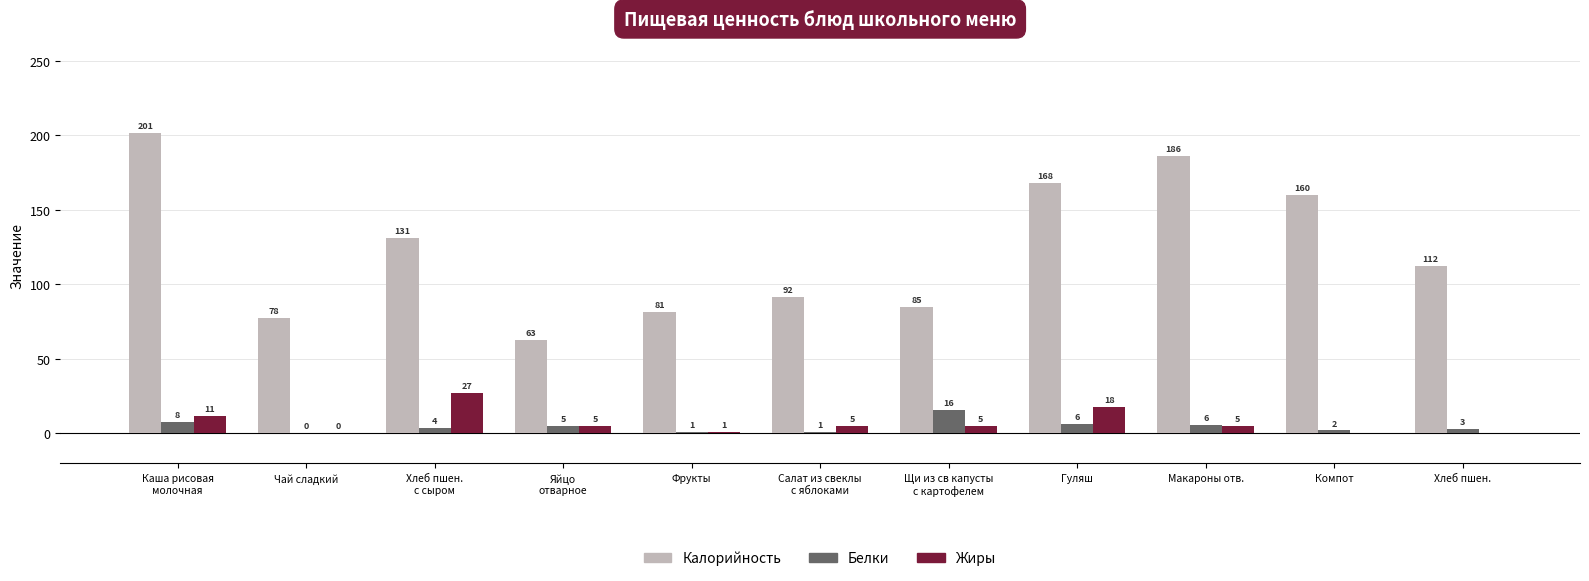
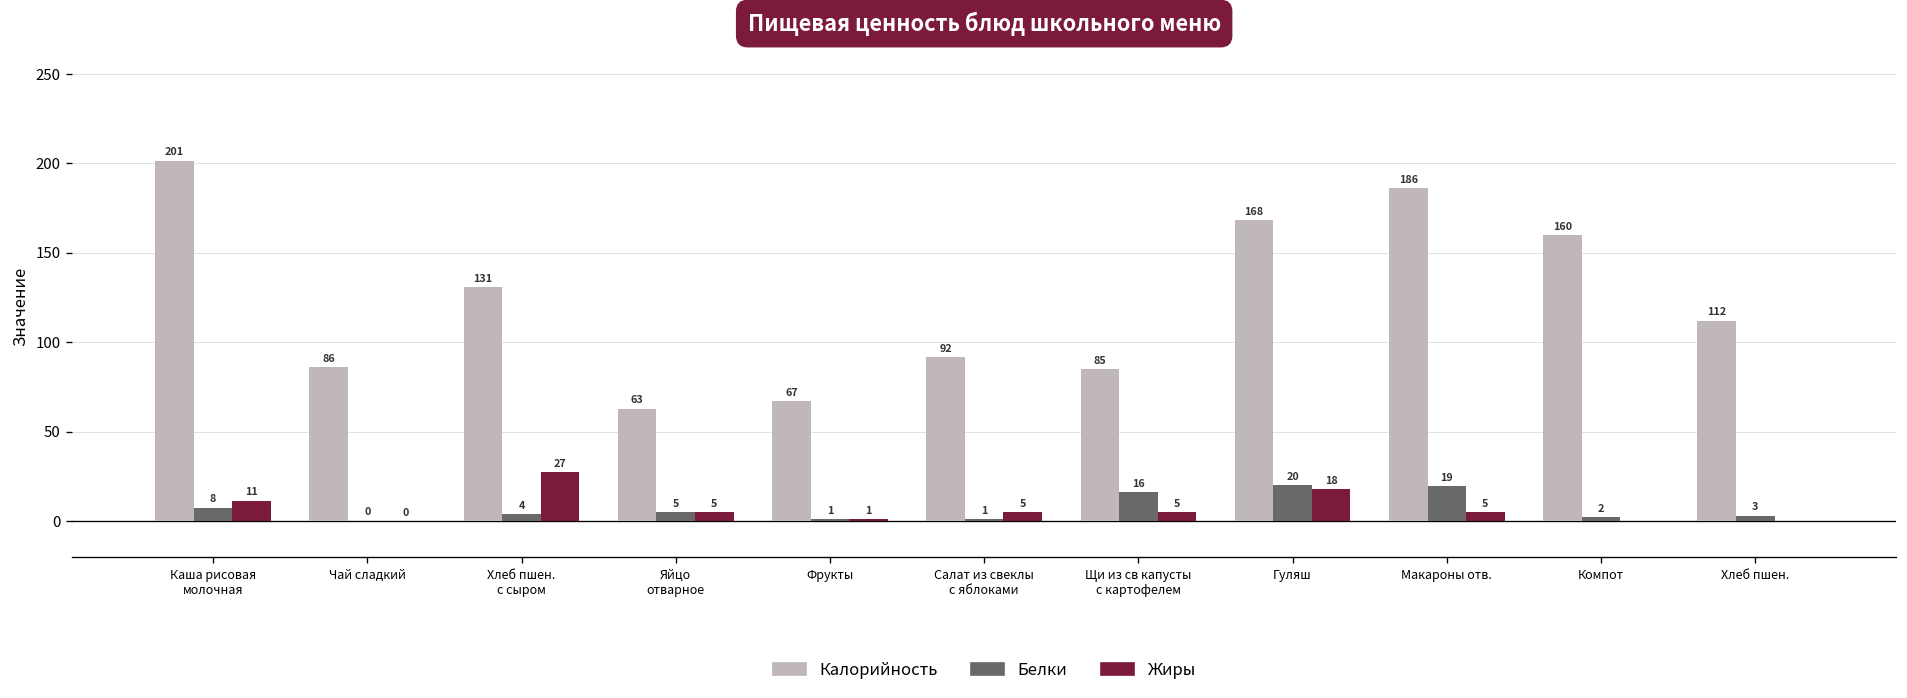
Калорийность, Чай сладкий: 78 -> 86
Калорийность, Фрукты: 81 -> 67
Белки, Гуляш: 6 -> 20
Белки, Макароны отв.: 6 -> 19
